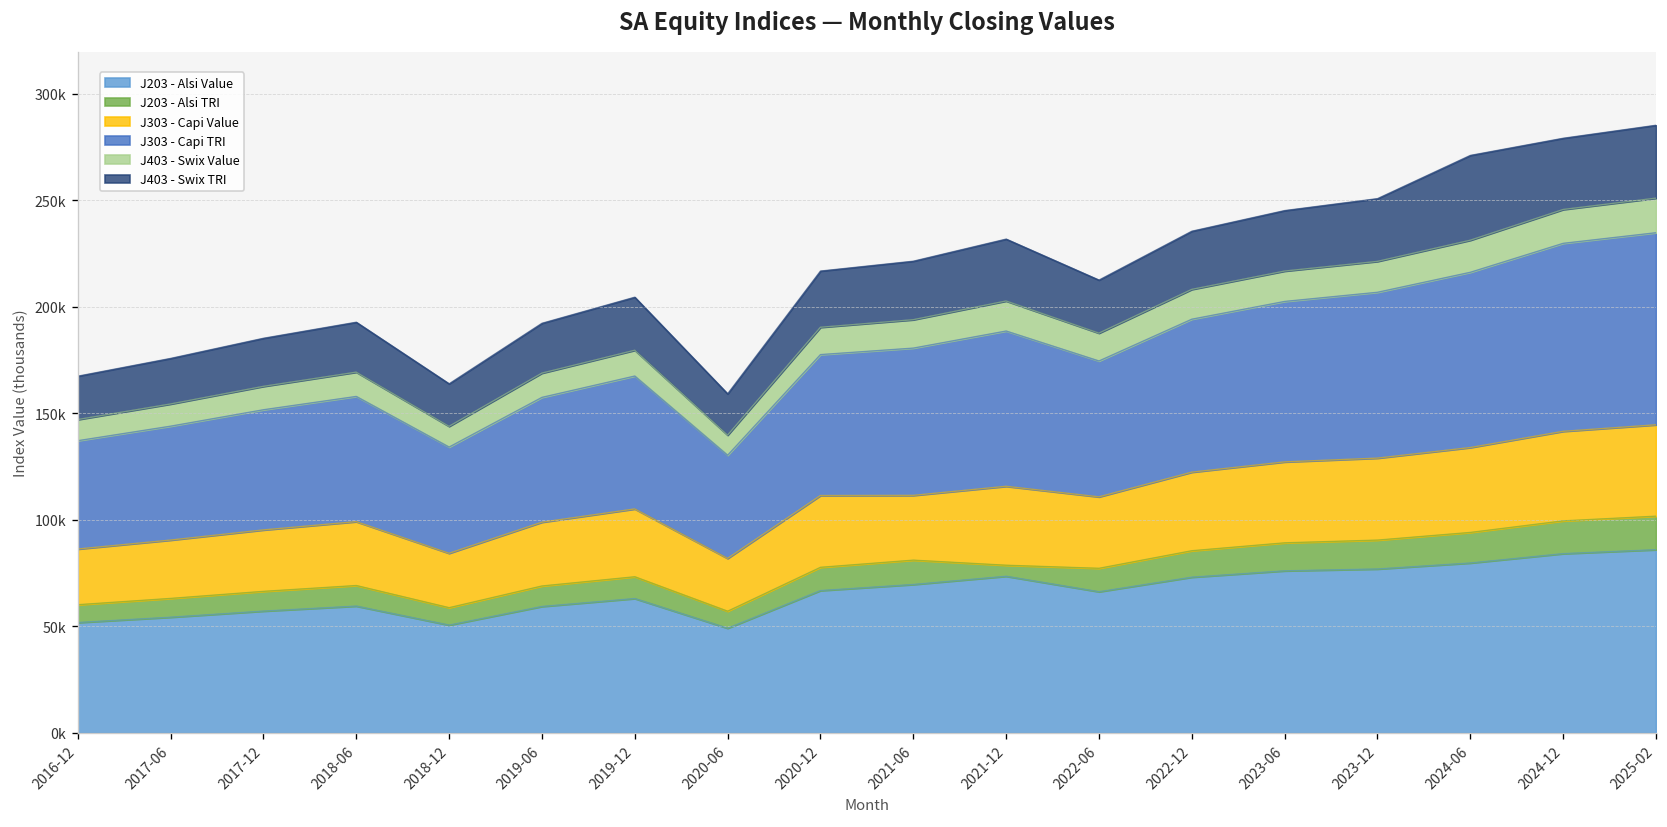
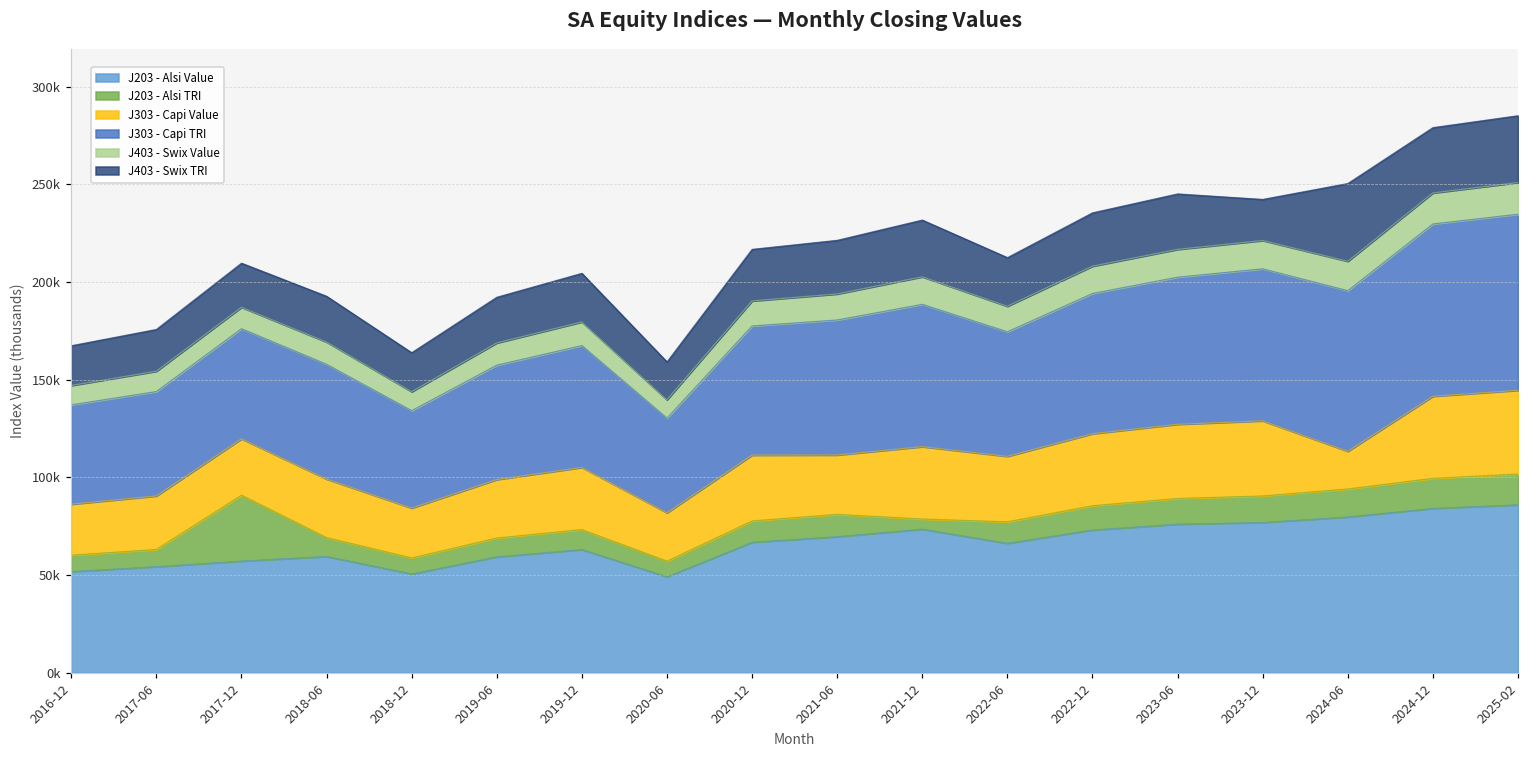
J203 - Alsi TRI, 2017-12: 9000 -> 34000
J403 - Swix TRI, 2023-12: 29000 -> 21000
J303 - Capi Value, 2024-06: 40000 -> 19000
